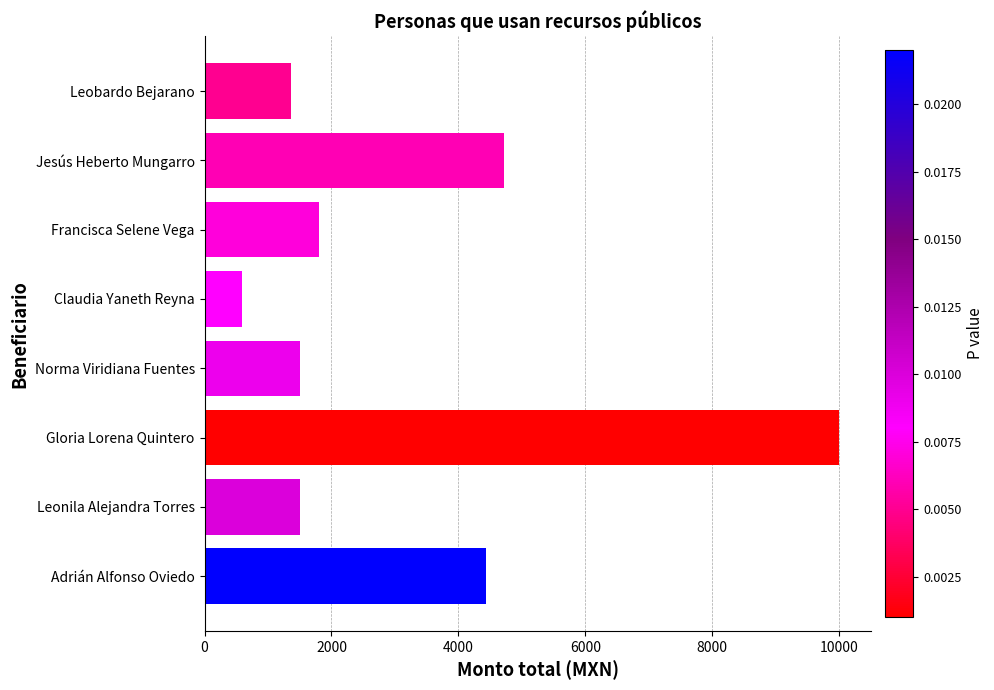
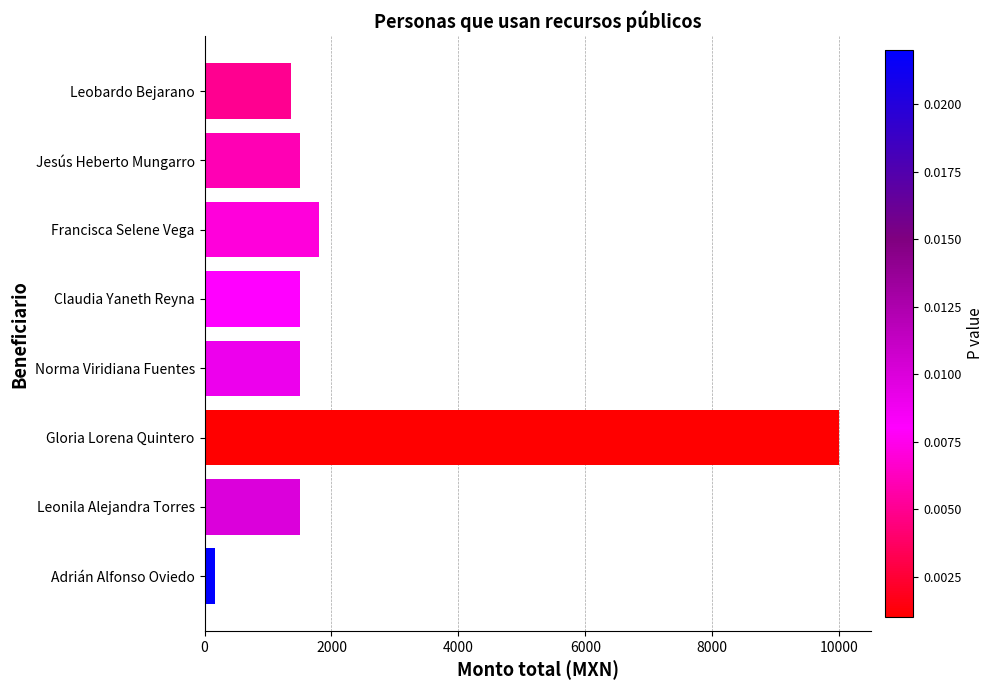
Jesús Heberto Mungarro: 4700 -> 1500
Claudia Yaneth Reyna: 600 -> 1500
Adrián Alfonso Oviedo: 4400 -> 200
